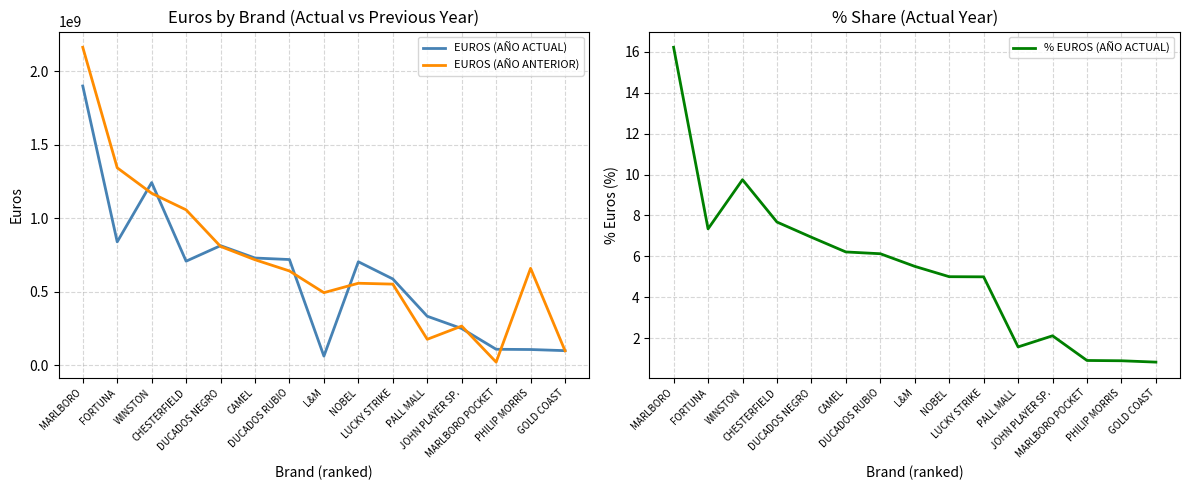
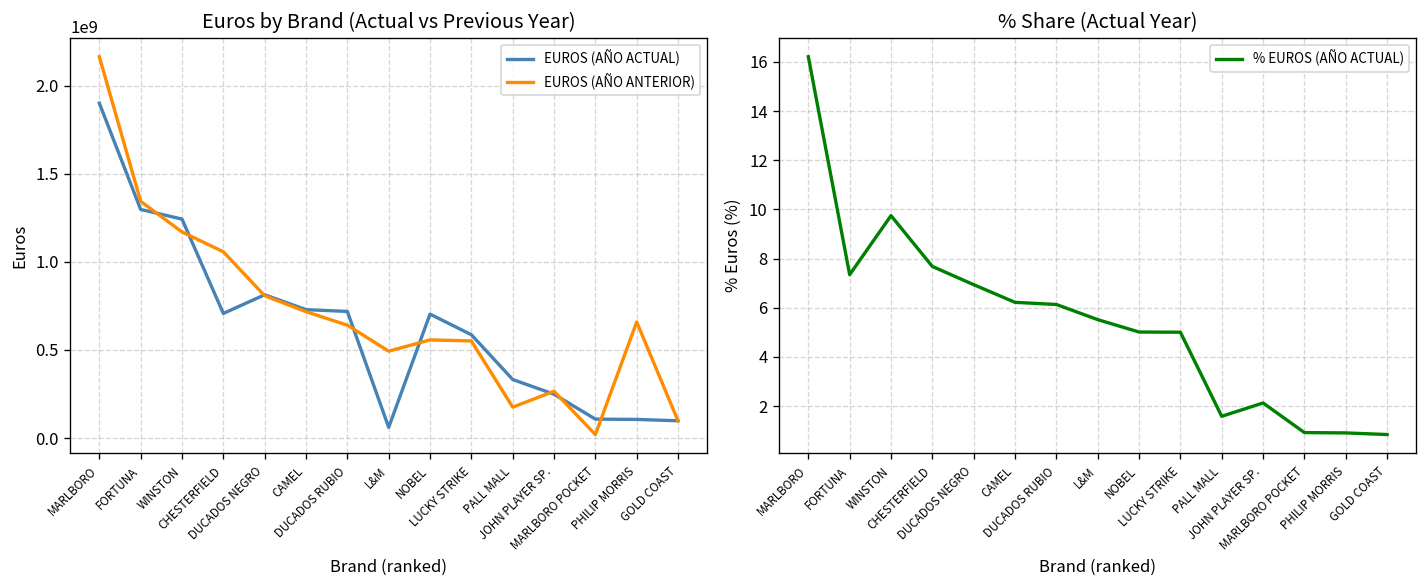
Euros by Brand (Actual vs Previous Year), EUROS (AÑO ACTUAL), FORTUNA: 840000000 -> 1300000000
